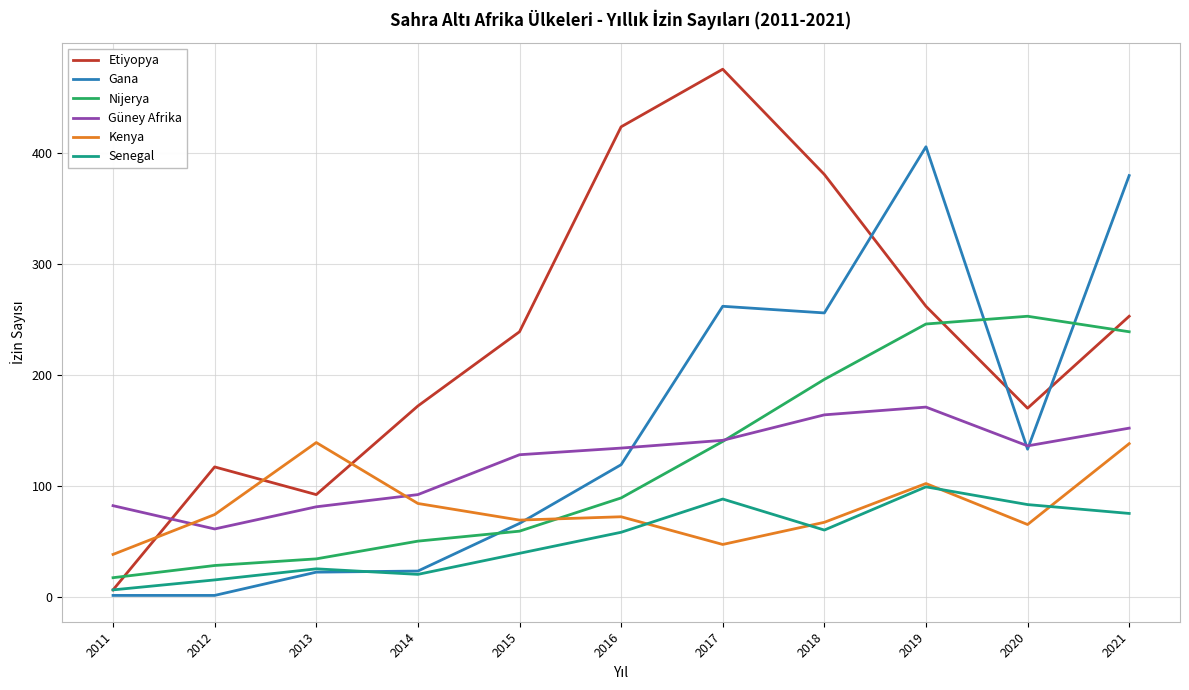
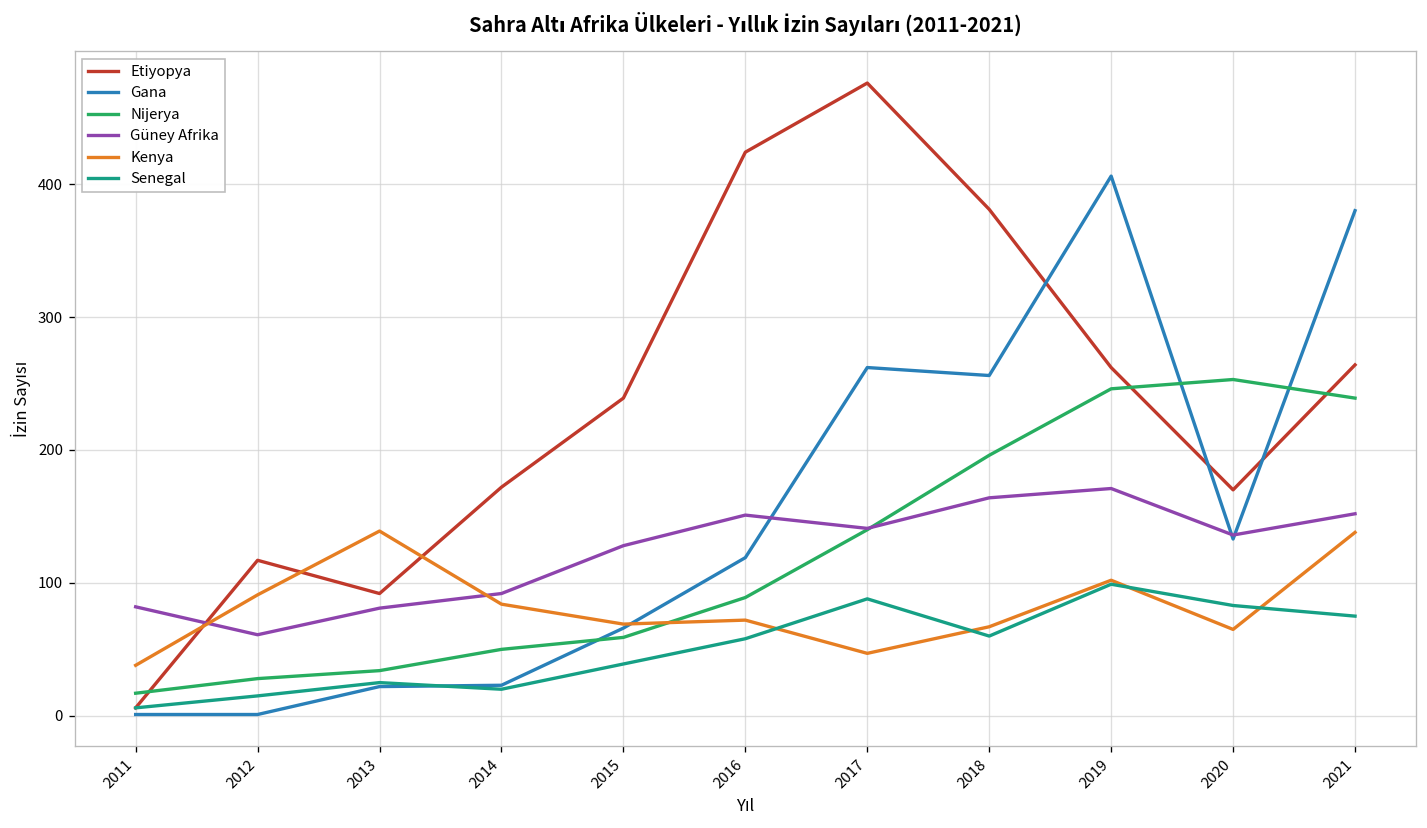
Kenya, 2012: 74 -> 91
Güney Afrika, 2016: 134 -> 151
Etiyopya, 2021: 253 -> 264
